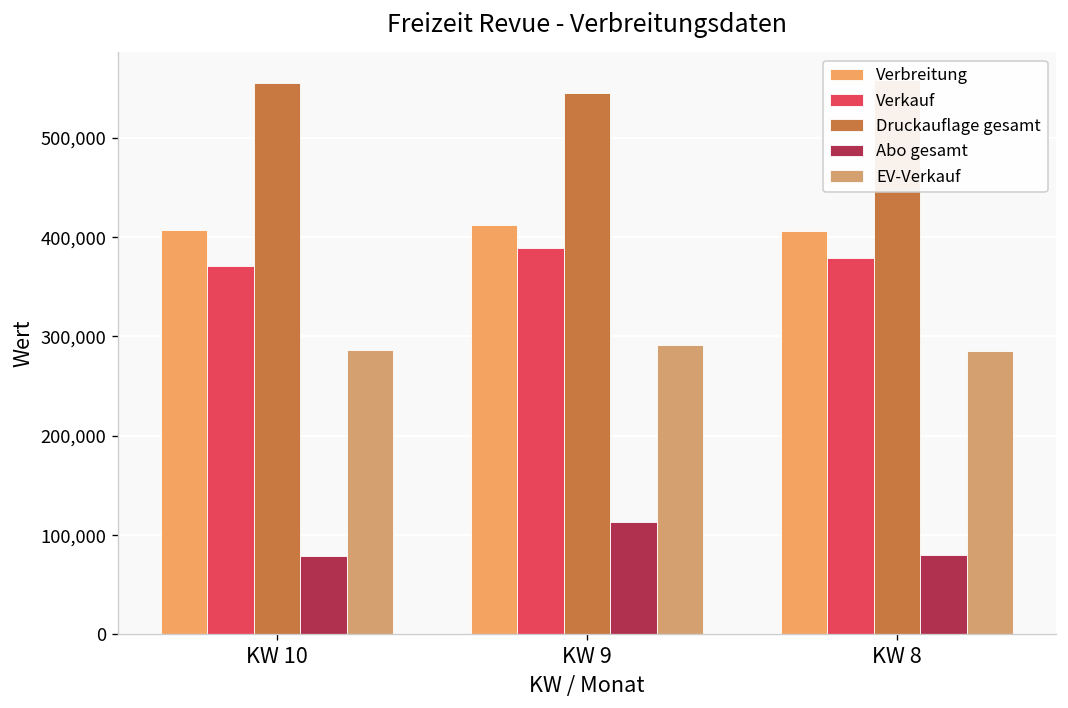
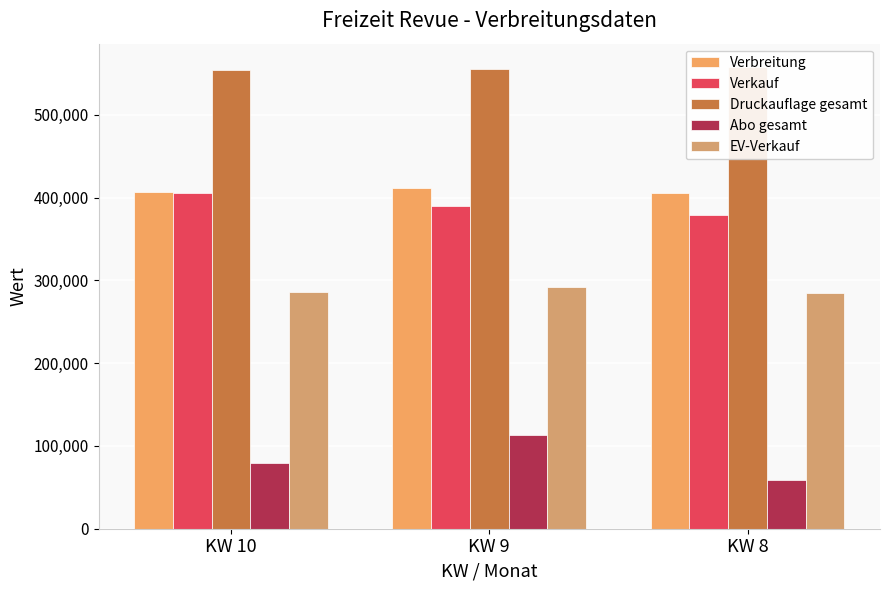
Verkauf, KW 10: 370,000 -> 410,000
Druckauflage gesamt, KW 9: 540,000 -> 560,000
Abo gesamt, KW 8: 80,000 -> 60,000
